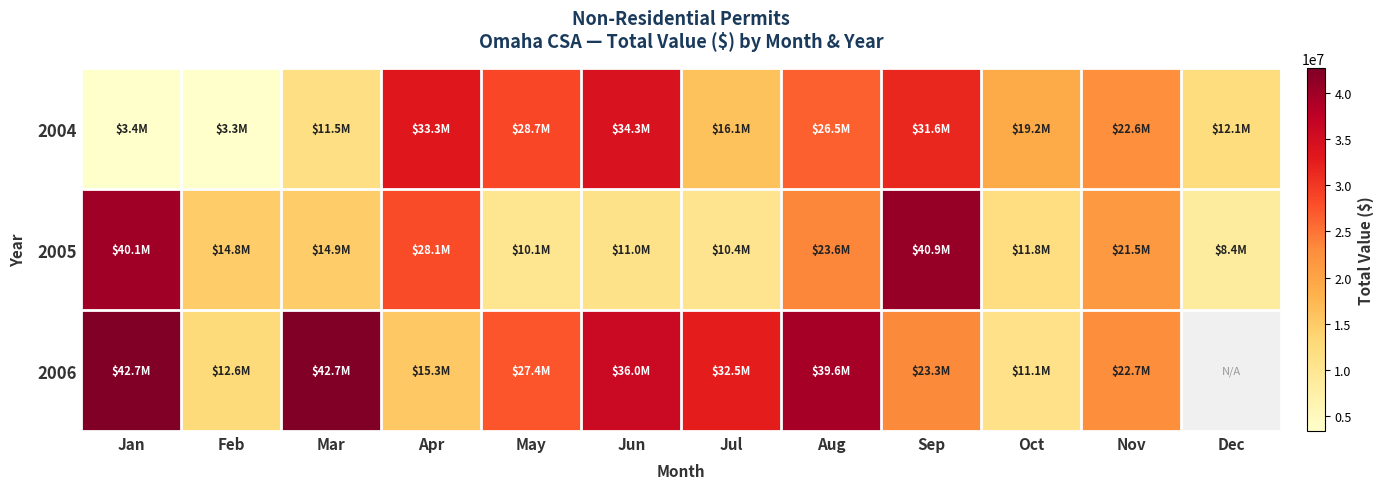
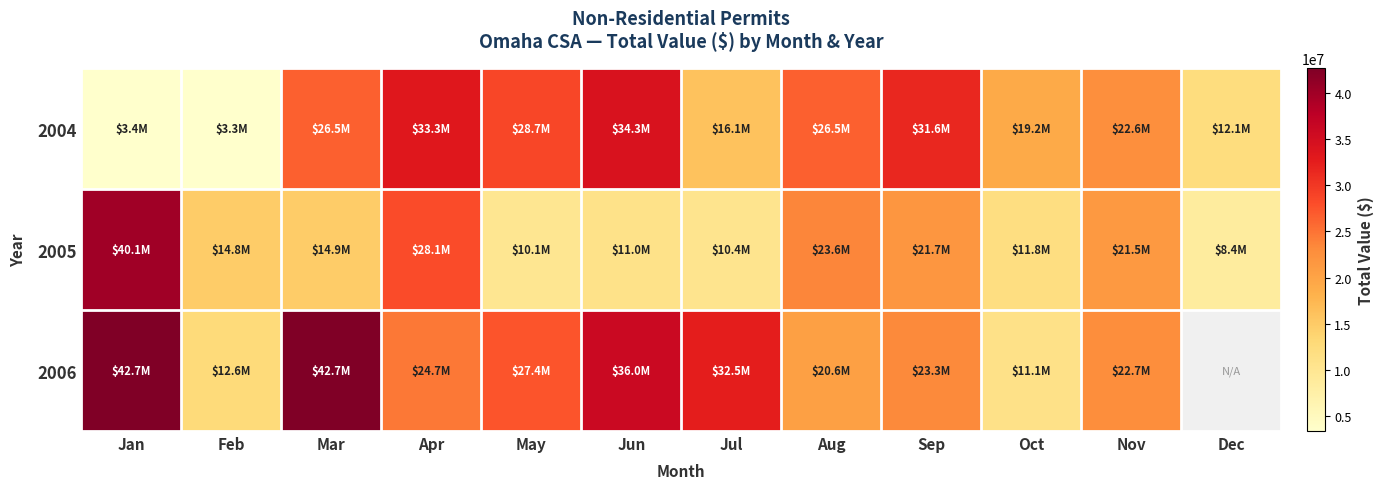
2004, Mar: $11.5M -> $26.5M
2005, Sep: $40.9M -> $21.7M
2006, Apr: $15.3M -> $24.7M
2006, Aug: $39.6M -> $20.6M
